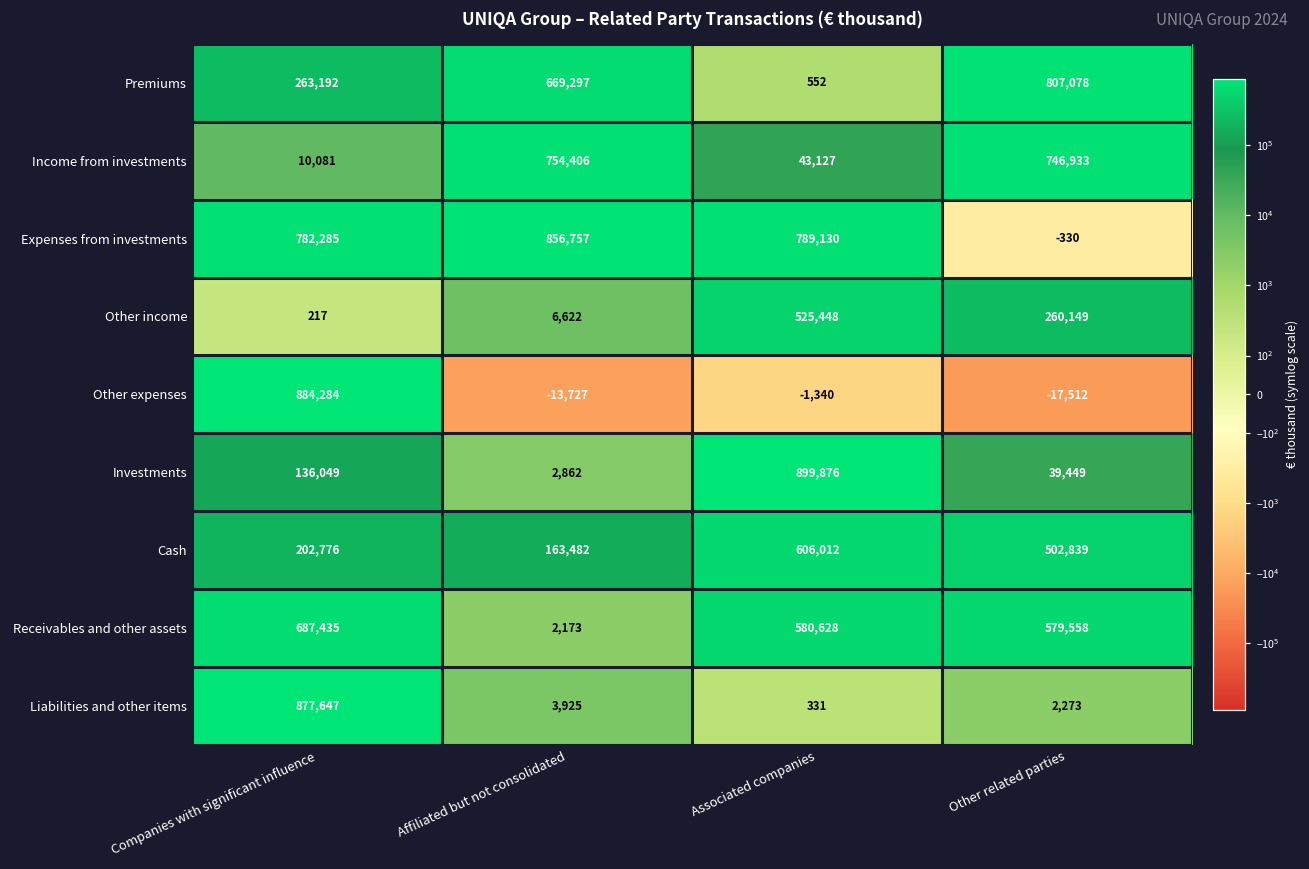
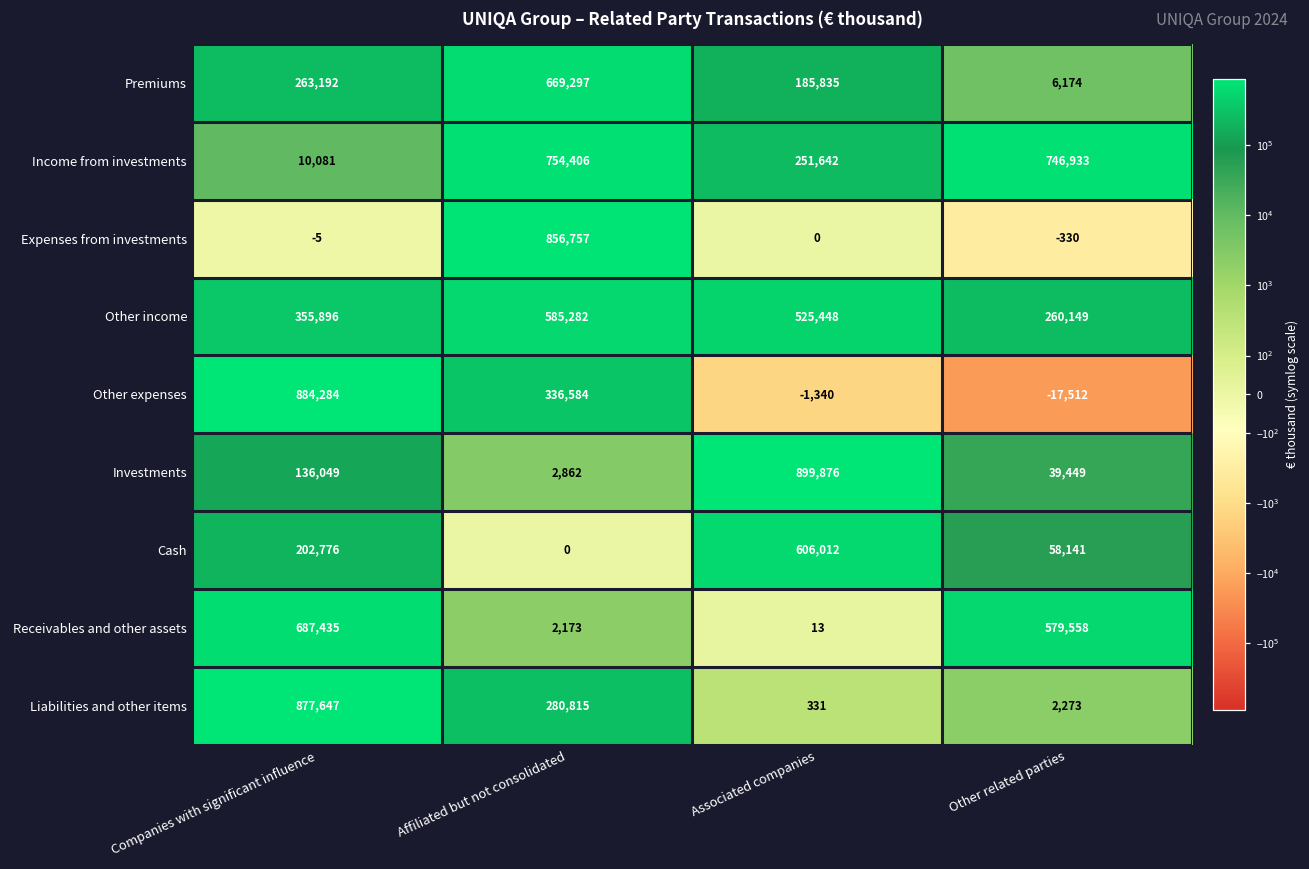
Premiums, Associated companies: 552 -> 185,835
Premiums, Other related parties: 807,078 -> 6,174
Income from investments, Associated companies: 43,127 -> 251,642
Expenses from investments, Companies with significant influence: 782,285 -> -5
Expenses from investments, Associated companies: 789,130 -> 0
Other income, Companies with significant influence: 217 -> 355,896
Other income, Affiliated but not consolidated: 6,622 -> 585,282
Other expenses, Affiliated but not consolidated: -13,727 -> 336,584
Cash, Affiliated but not consolidated: 163,482 -> 0
Cash, Other related parties: 502,839 -> 58,141
Receivables and other assets, Associated companies: 580,628 -> 13
Liabilities and other items, Affiliated but not consolidated: 3,925 -> 280,815
